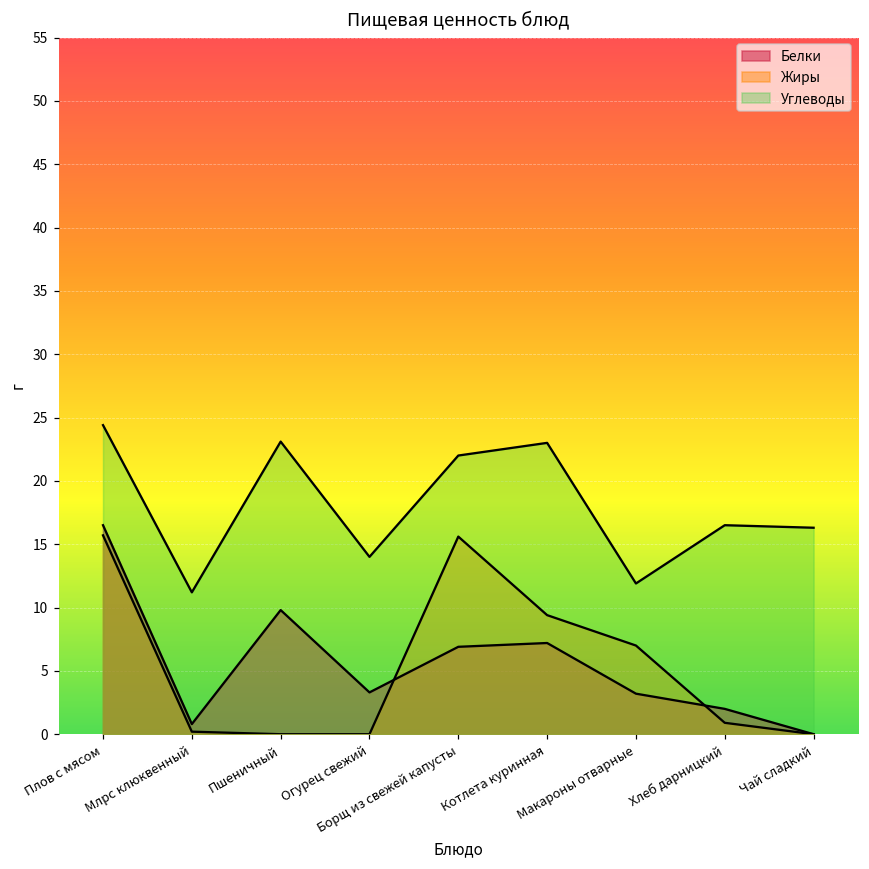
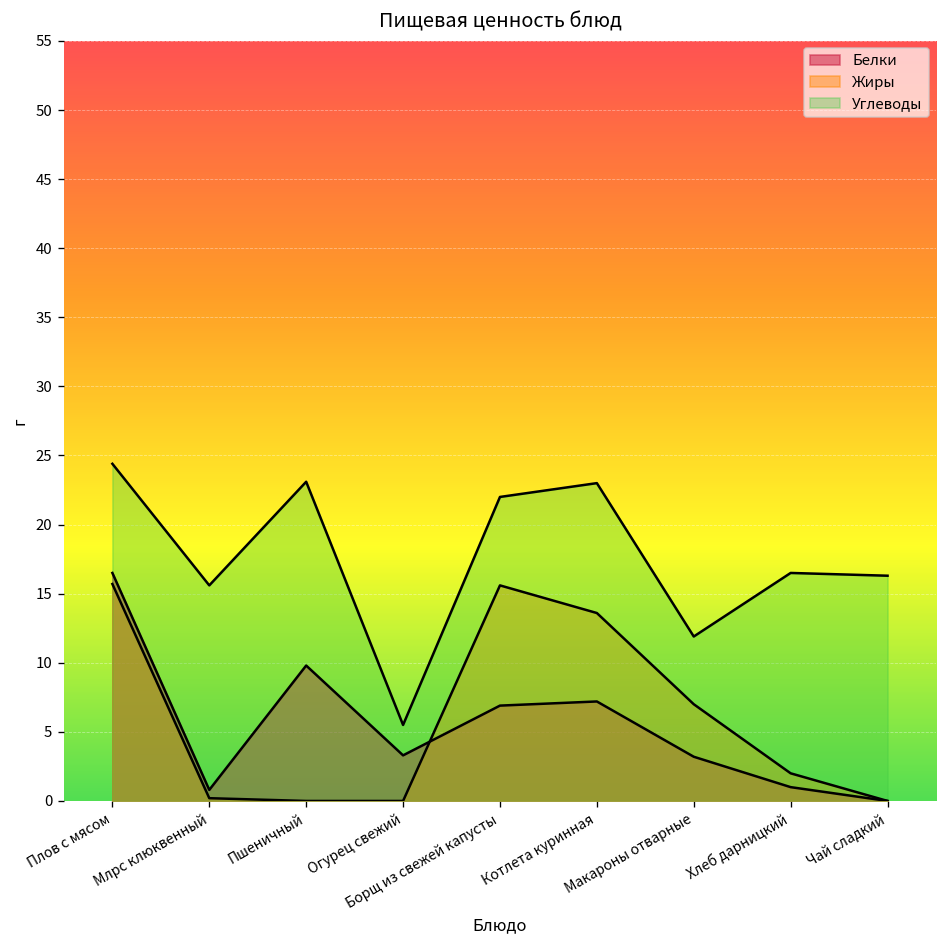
Углеводы, Млрс клюквенный: 11.2 -> 15.6
Углеводы, Огурец свежий: 14.0 -> 5.5
Жиры, Котлета куринная: 9.4 -> 13.6
Белки, Хлеб дарницкий: 2 -> 1
Жиры, Хлеб дарницкий: 0.9 -> 2.0
